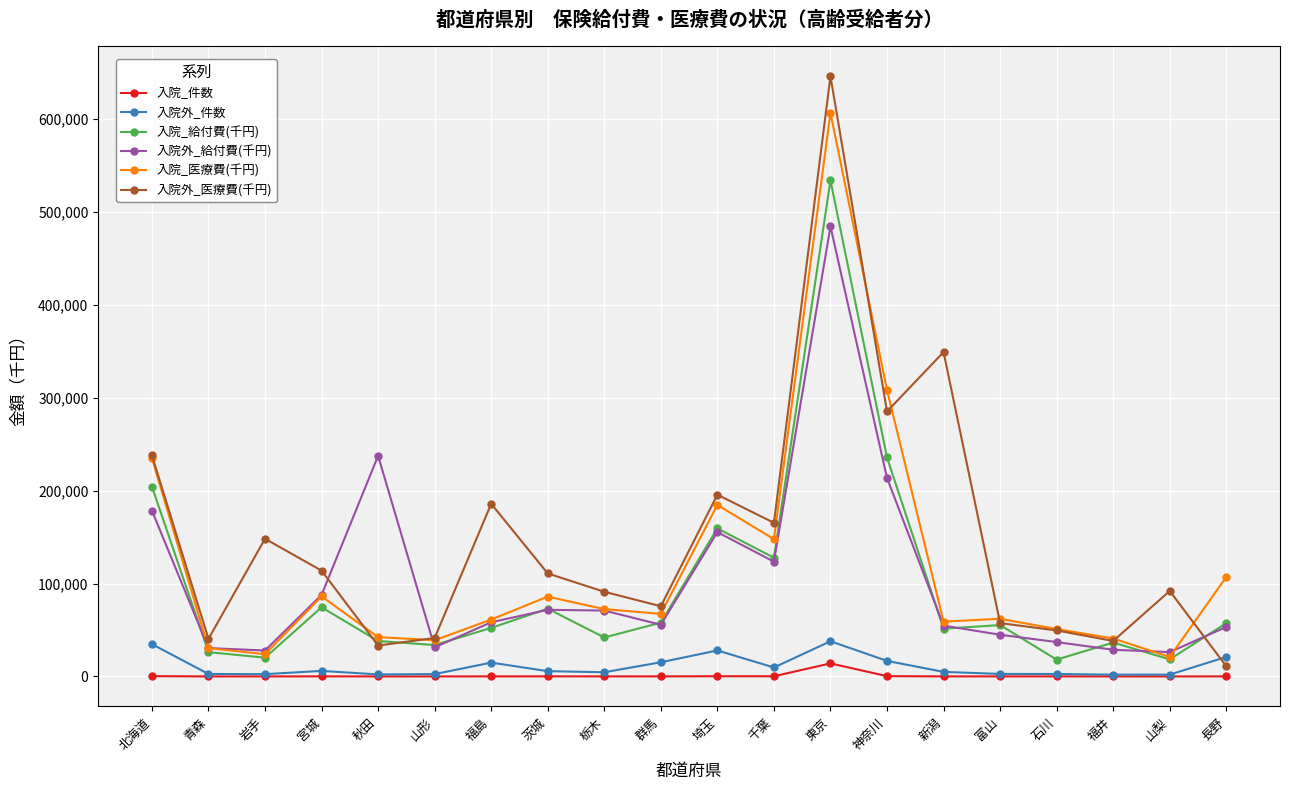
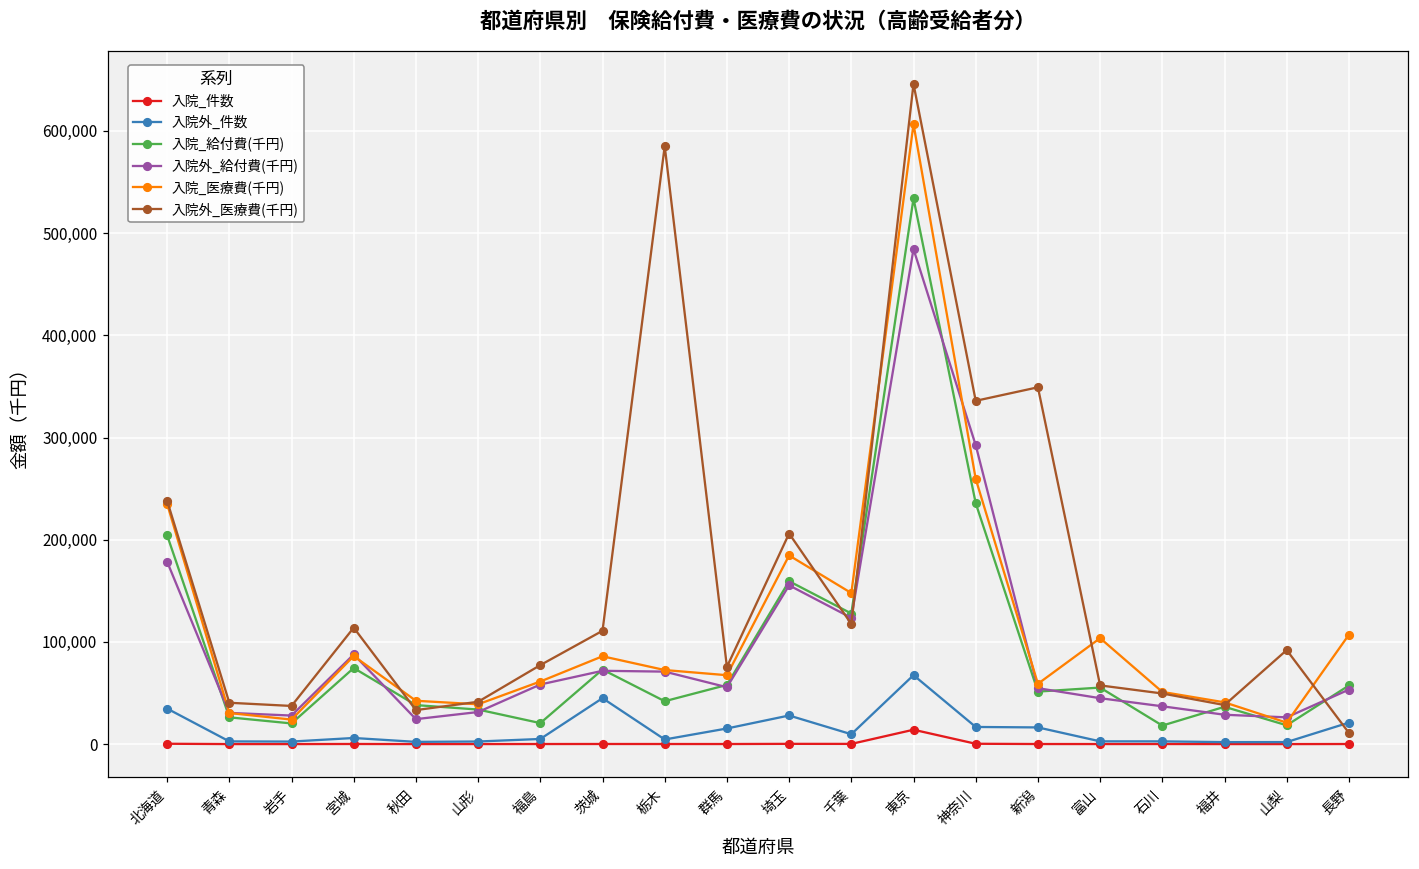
入院外_医療費(千円), 岩手: 150,000 -> 40,000
入院外_給付費(千円), 秋田: 240,000 -> 20,000
入院外_件数, 福島: 15,000 -> 5,000
入院_給付費(千円), 福島: 50,000 -> 20,000
入院外_医療費(千円), 福島: 190,000 -> 80,000
入院外_件数, 茨城: 10,000 -> 40,000
入院外_医療費(千円), 栃木: 90,000 -> 590,000
入院外_医療費(千円), 埼玉: 200,000 -> 210,000
入院外_医療費(千円), 千葉: 170,000 -> 120,000
入院外_件数, 東京: 40,000 -> 70,000
入院外_給付費(千円), 神奈川: 210,000 -> 290,000
入院_医療費(千円), 神奈川: 310,000 -> 260,000
入院外_医療費(千円), 神奈川: 290,000 -> 340,000
入院外_件数, 新潟: 0 -> 20,000
入院_医療費(千円), 富山: 60,000 -> 100,000
